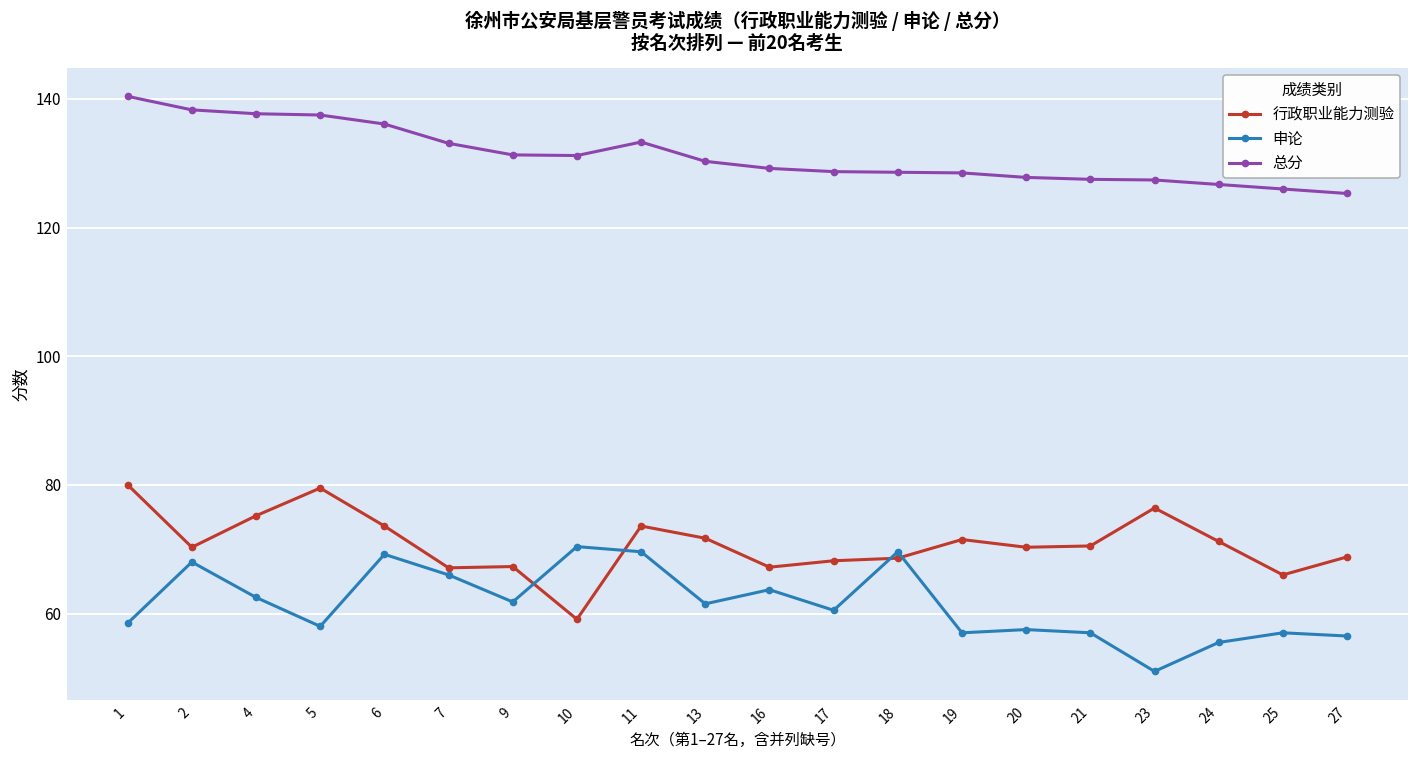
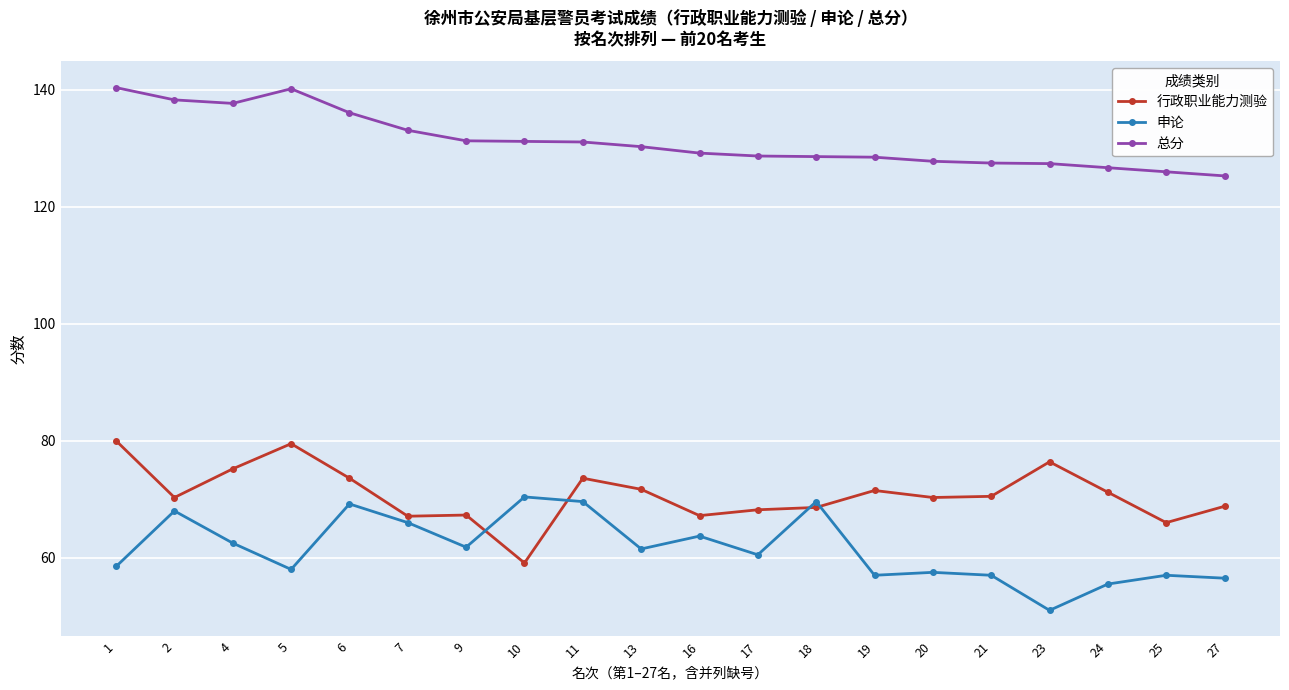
总分, 5: 138 -> 140
总分, 11: 133 -> 131
